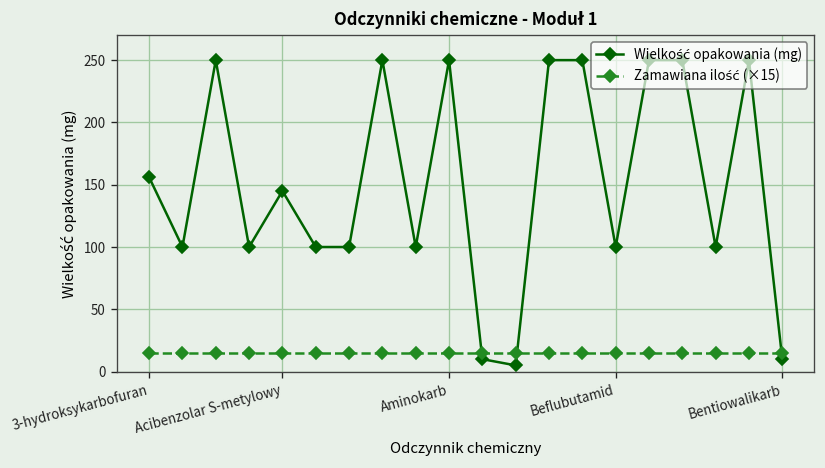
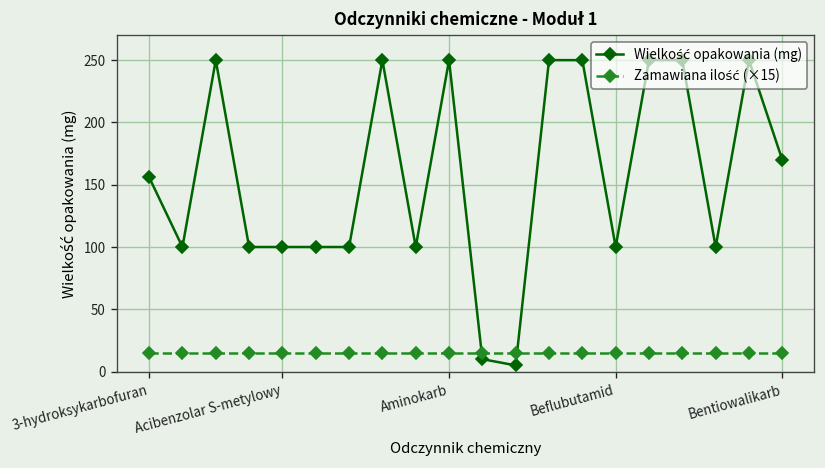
Wielkość opakowania (mg), Acibenzolar S-metylowy: 145 -> 100
Wielkość opakowania (mg), Bentiowalikarb: 10 -> 170
